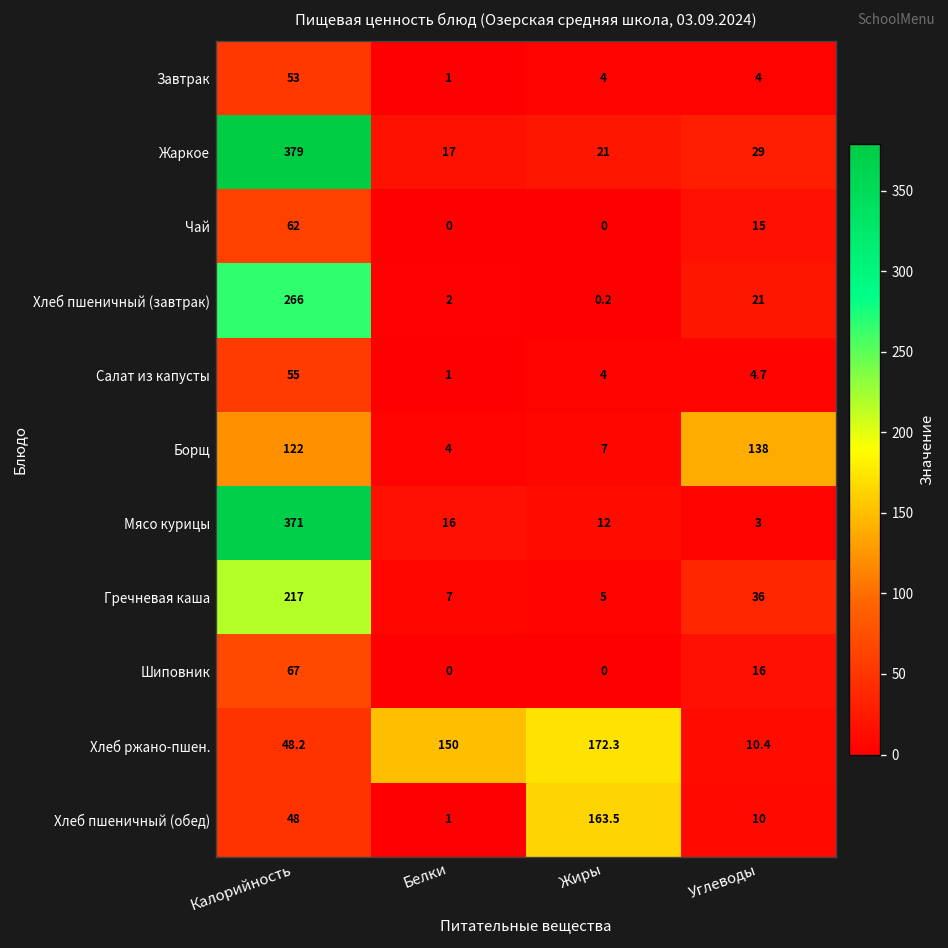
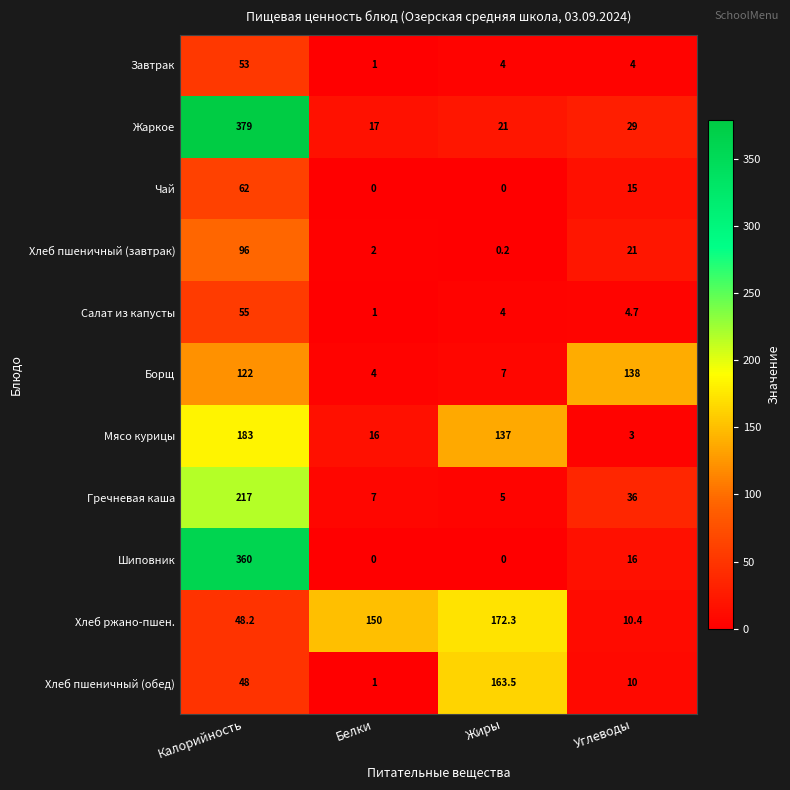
Хлеб пшеничный (завтрак), Калорийность: 266 -> 96
Мясо курицы, Калорийность: 371 -> 183
Мясо курицы, Жиры: 12 -> 137
Шиповник, Калорийность: 67 -> 360
